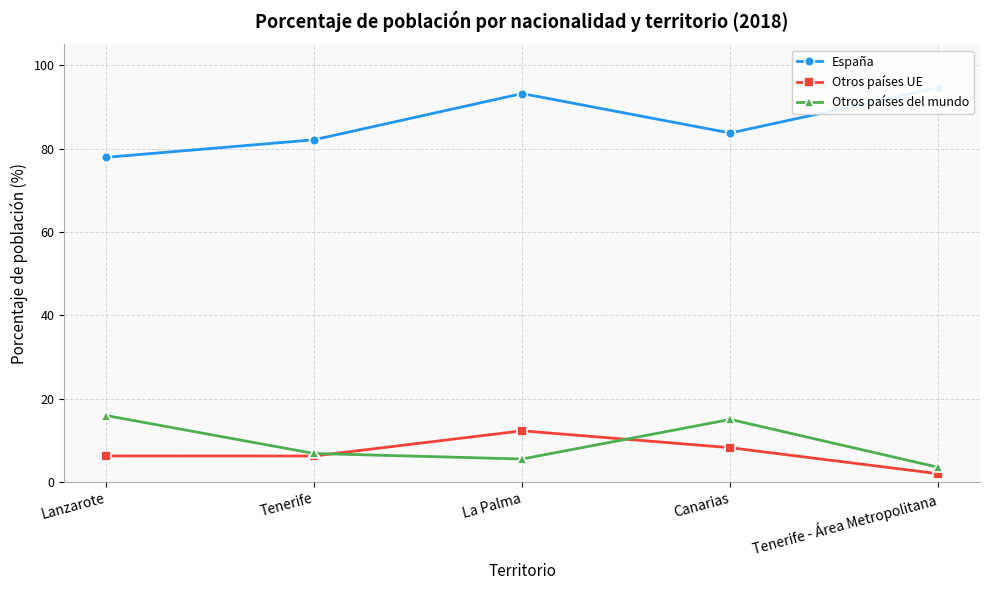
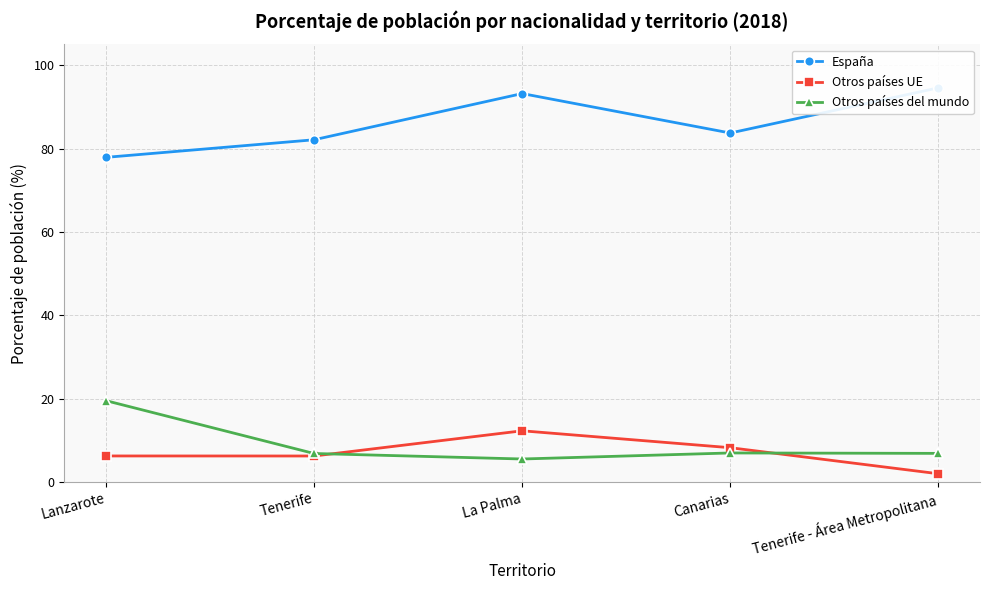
Otros países del mundo, Lanzarote: 16 -> 19
Otros países del mundo, Canarias: 15 -> 7
Otros países del mundo, Tenerife - Área Metropolitana: 3 -> 7
